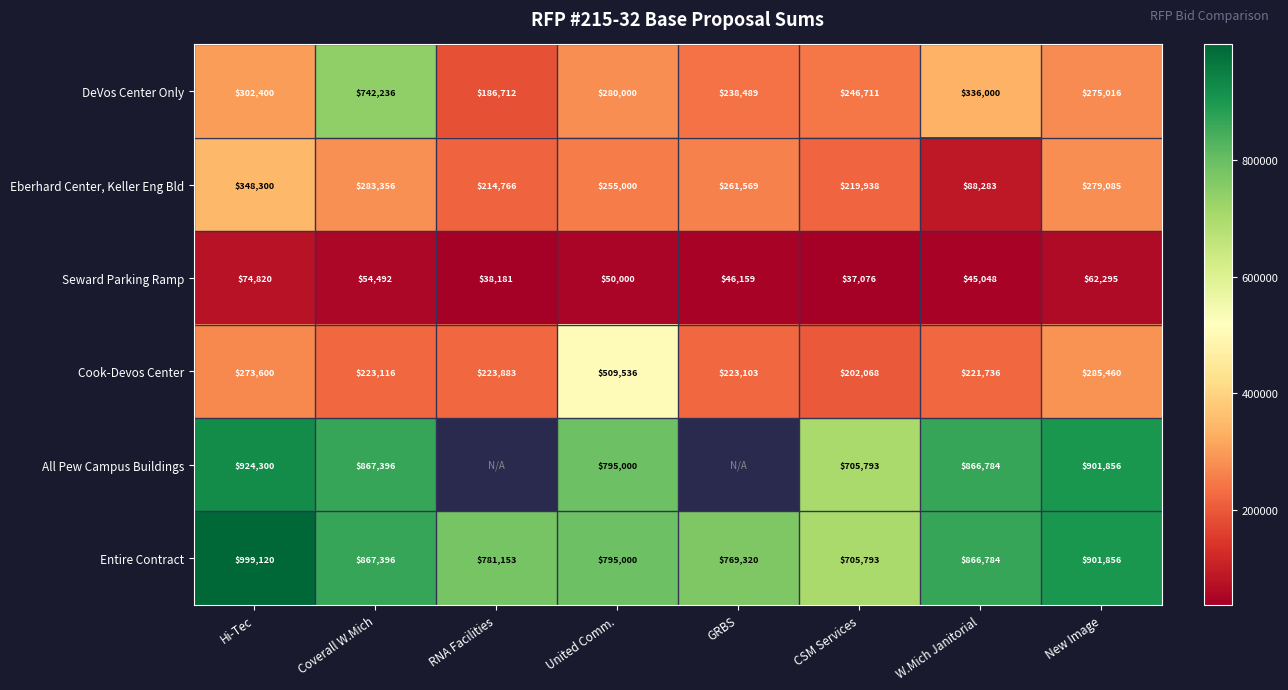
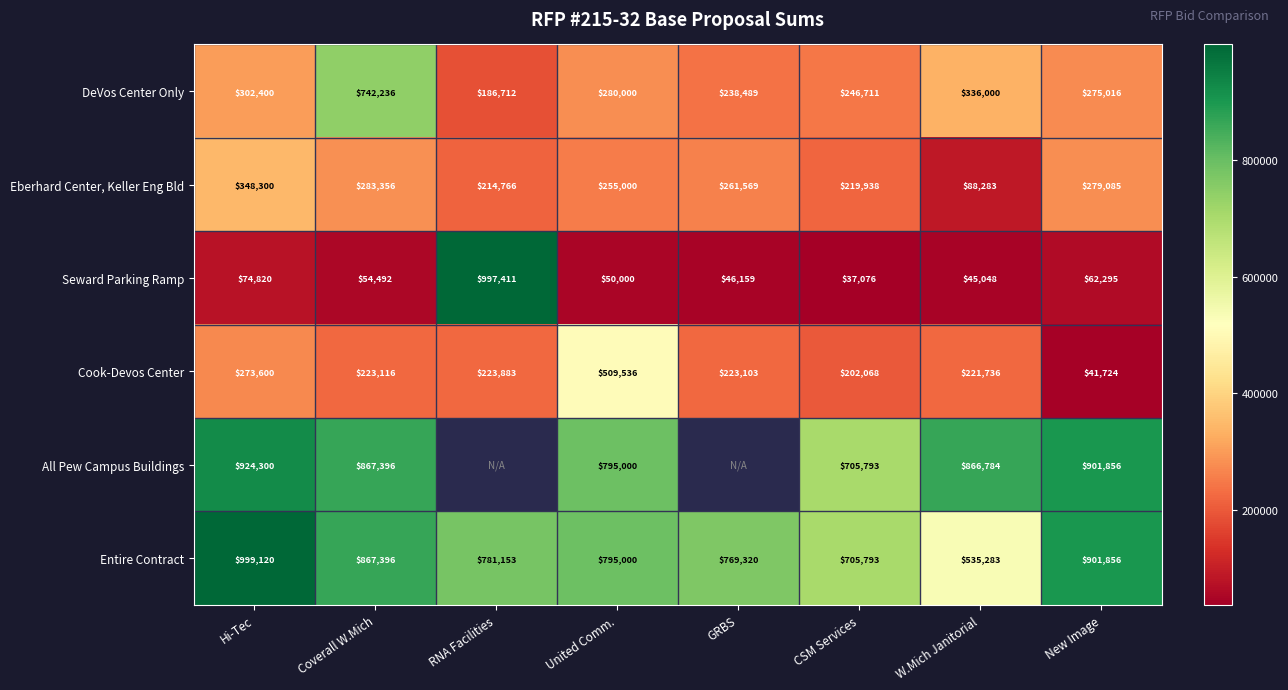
Seward Parking Ramp, RNA Facilities: $38,181 -> $997,411
Cook-Devos Center, New Image: $285,460 -> $41,724
Entire Contract, W.Mich Janitorial: $866,784 -> $535,283
